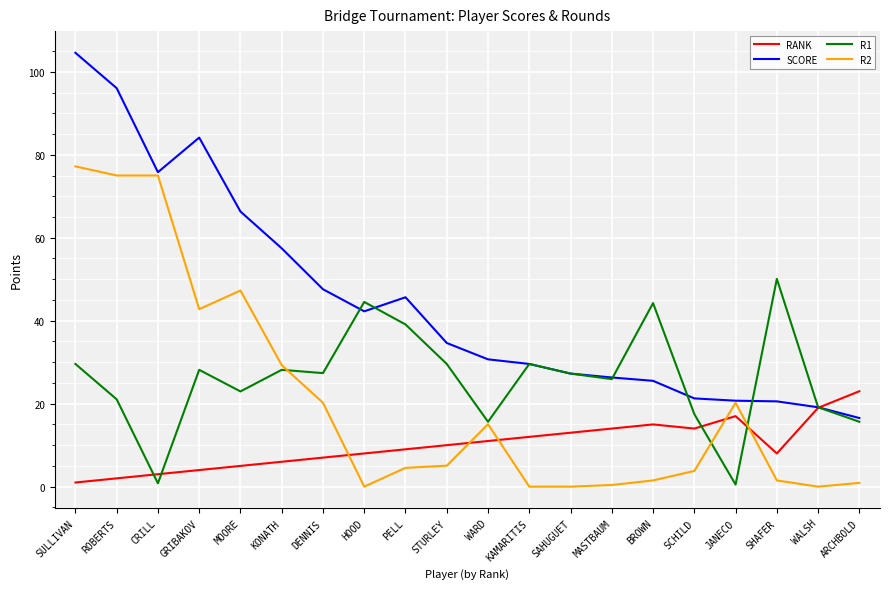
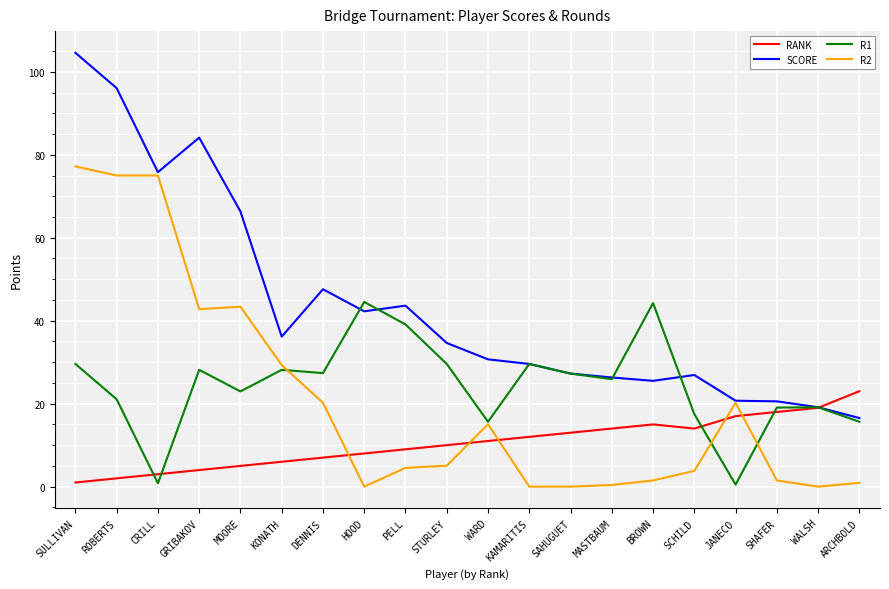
R2, MOORE: 47 -> 43
SCORE, KONATH: 57 -> 36
SCORE, PELL: 46 -> 44
SCORE, SCHILD: 21 -> 27
RANK, SHAFER: 8 -> 18
R1, SHAFER: 50 -> 19
